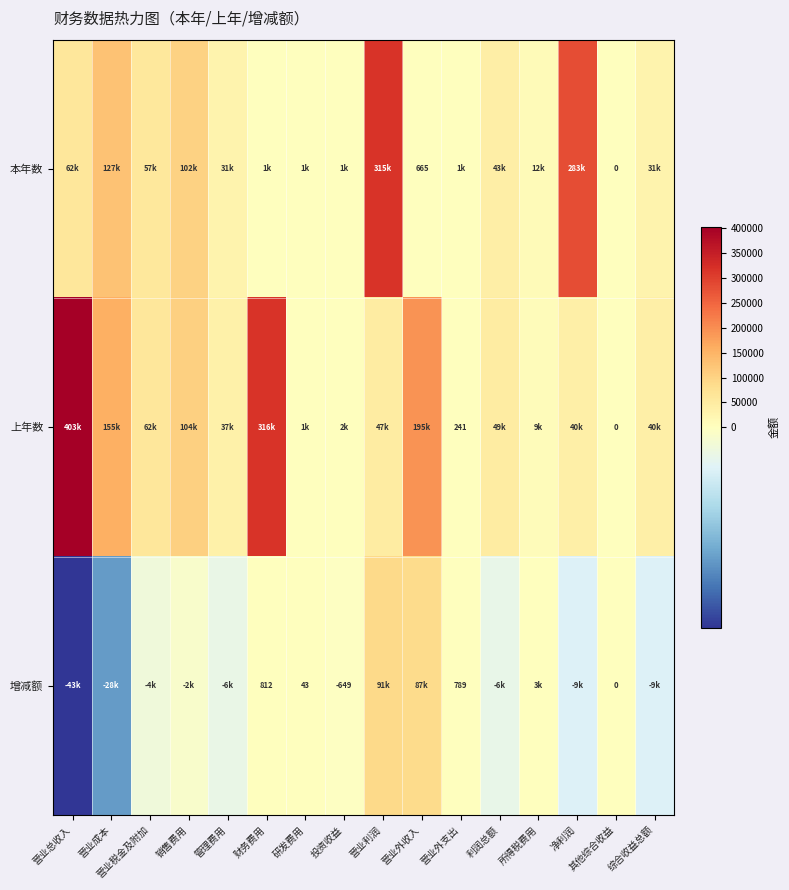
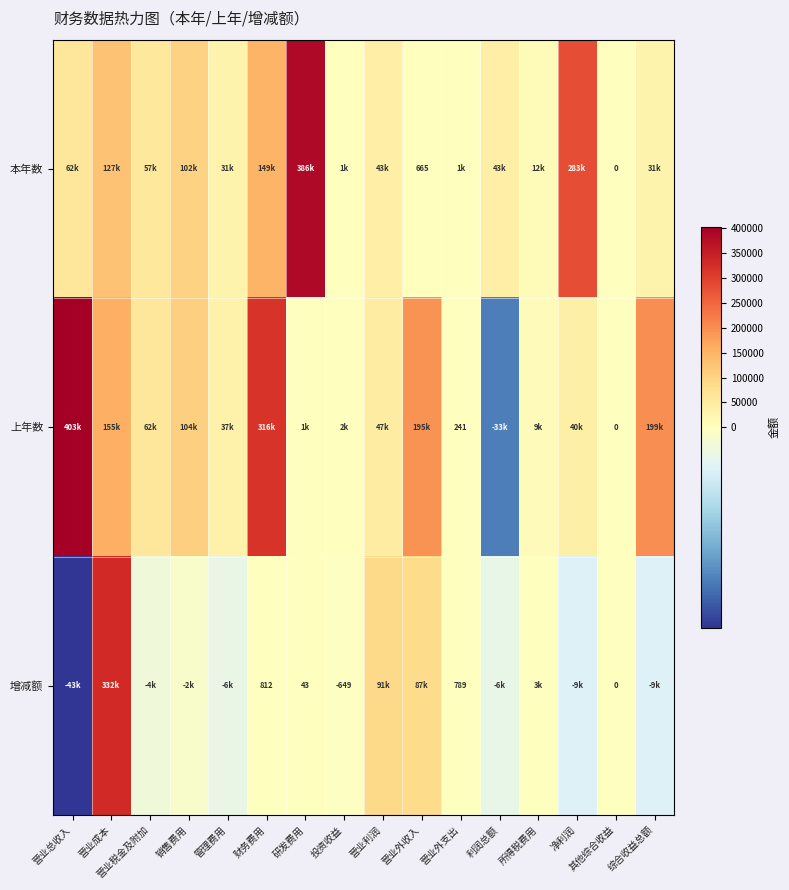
本年数, 财务费用: 1k -> 149k
本年数, 研发费用: 1k -> 386k
本年数, 营业利润: 315k -> 43k
上年数, 利润总额: 49k -> -33k
上年数, 综合收益总额: 40k -> 199k
增减额, 营业成本: -28k -> 332k
